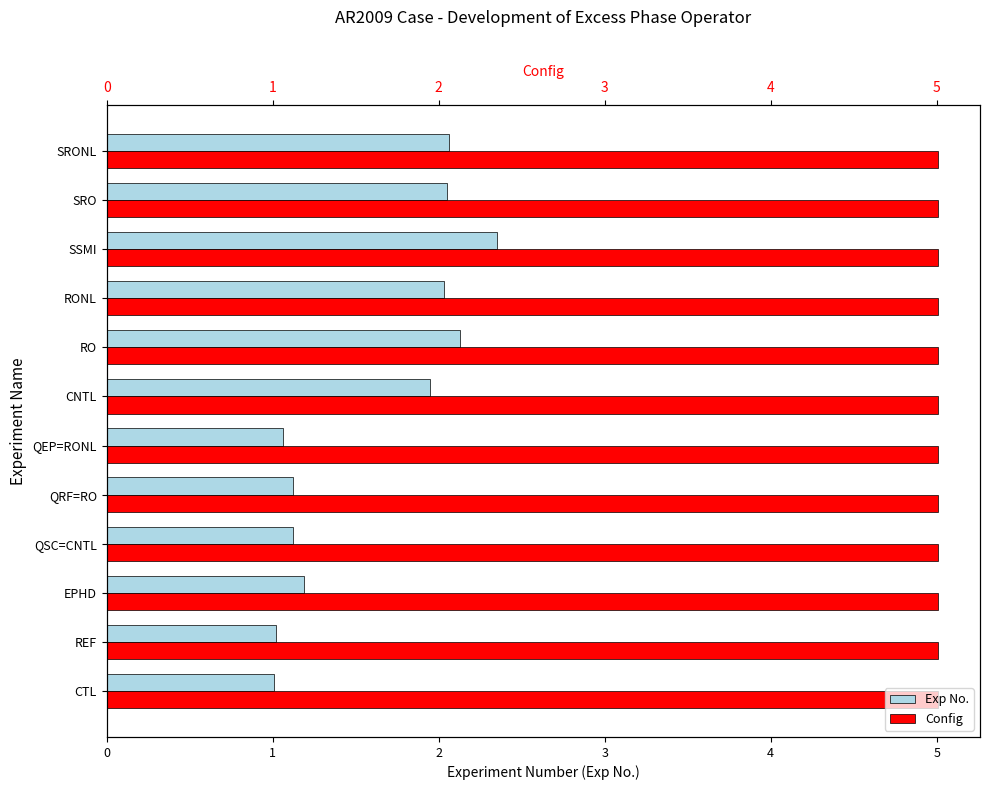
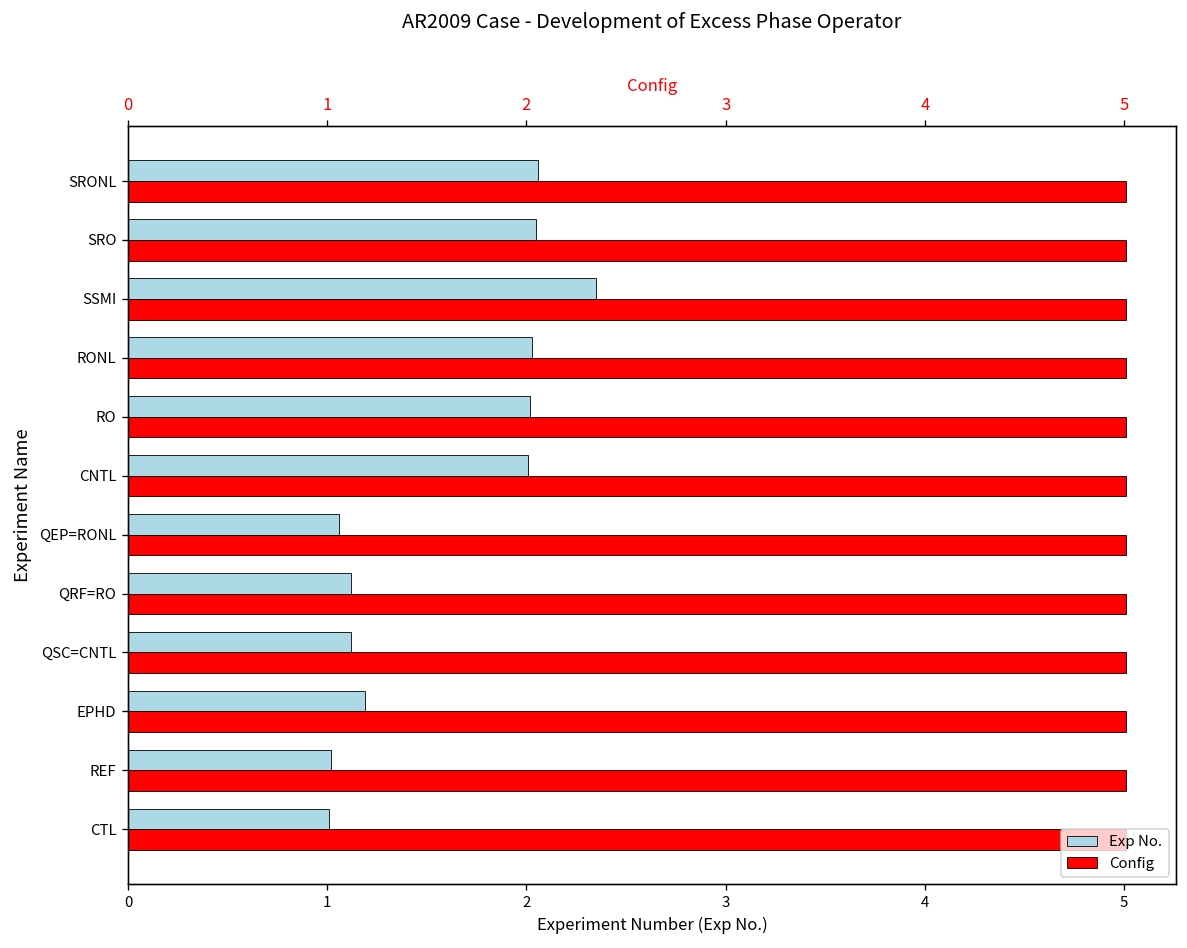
Exp No., RO: 2.13 -> 2.02
Exp No., CNTL: 1.95 -> 2.01
